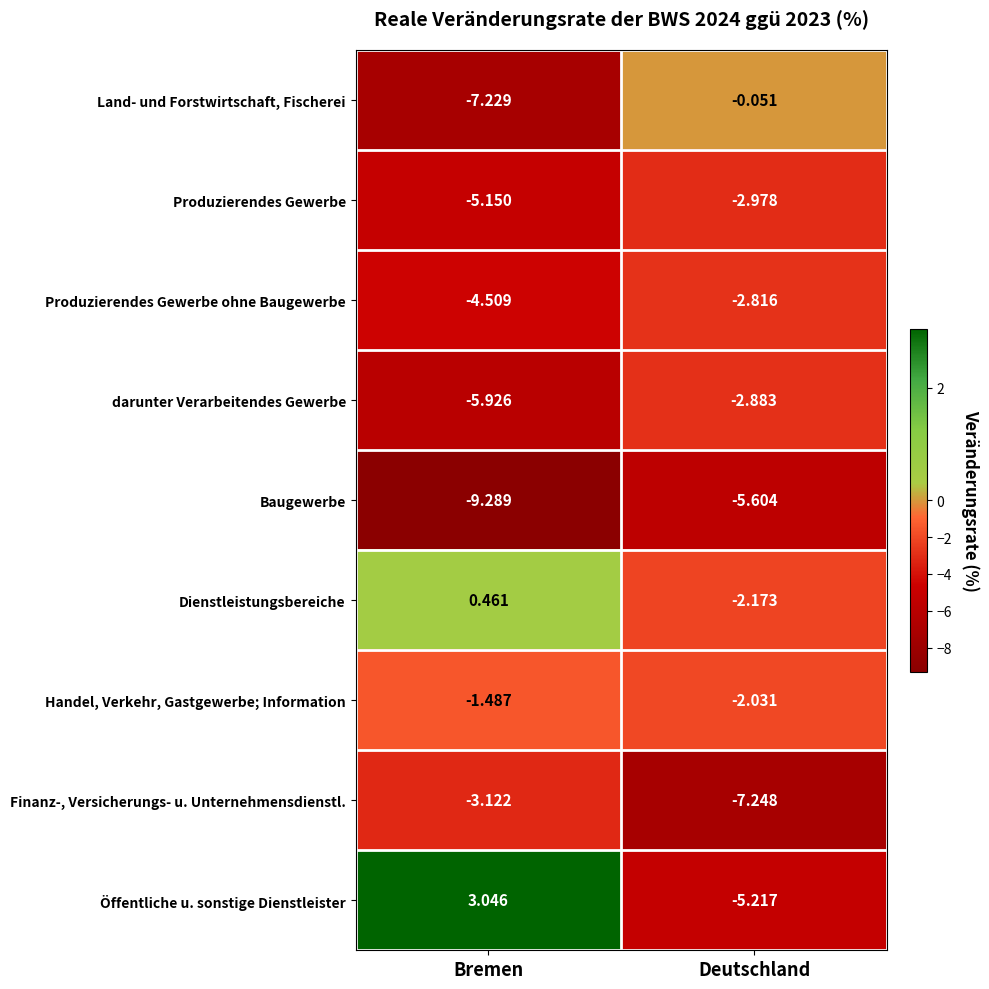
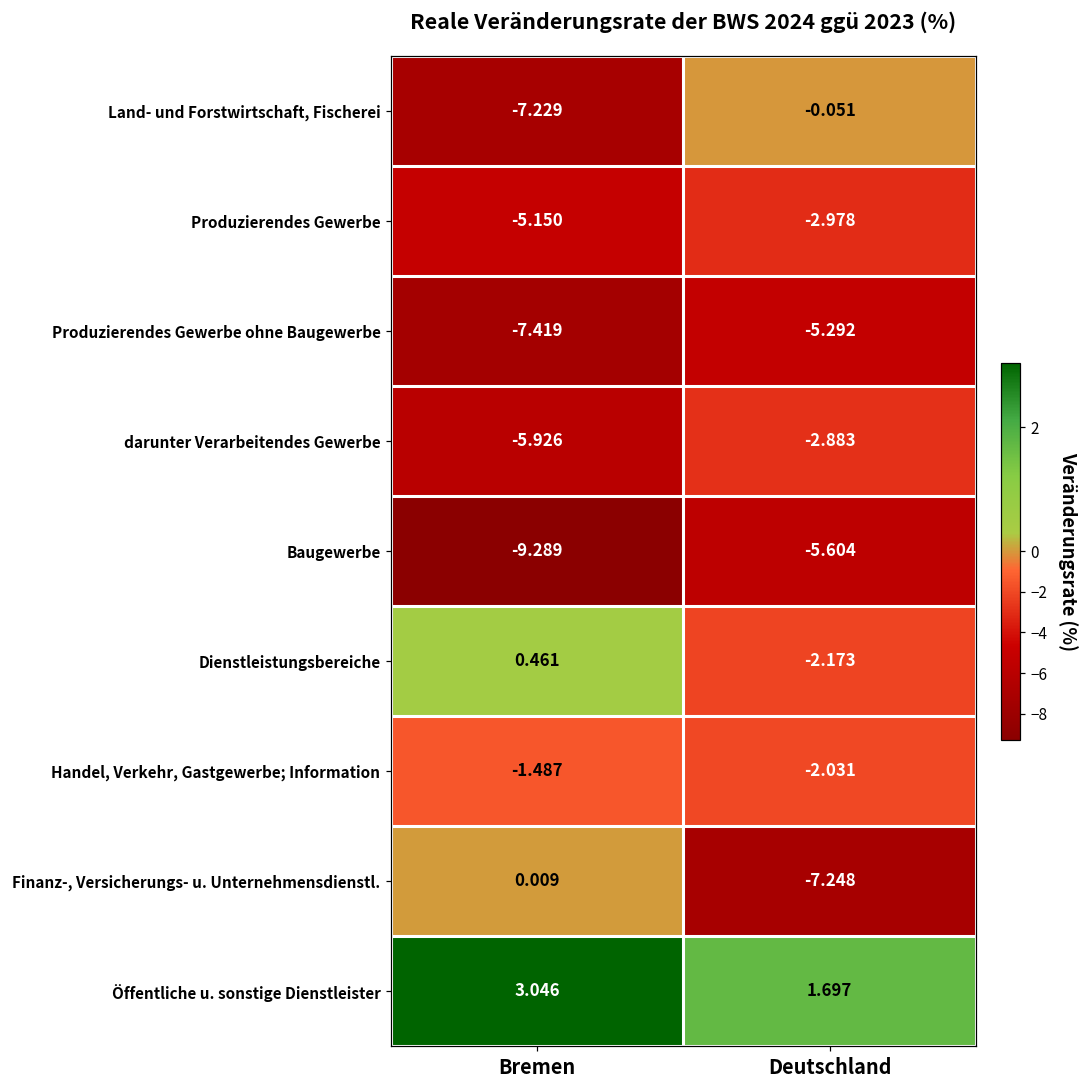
Produzierendes Gewerbe ohne Baugewerbe, Bremen: -4.509 -> -7.419
Produzierendes Gewerbe ohne Baugewerbe, Deutschland: -2.816 -> -5.292
Finanz-, Versicherungs- u. Unternehmensdienstl., Bremen: -3.122 -> 0.009
Öffentliche u. sonstige Dienstleister, Deutschland: -5.217 -> 1.697
